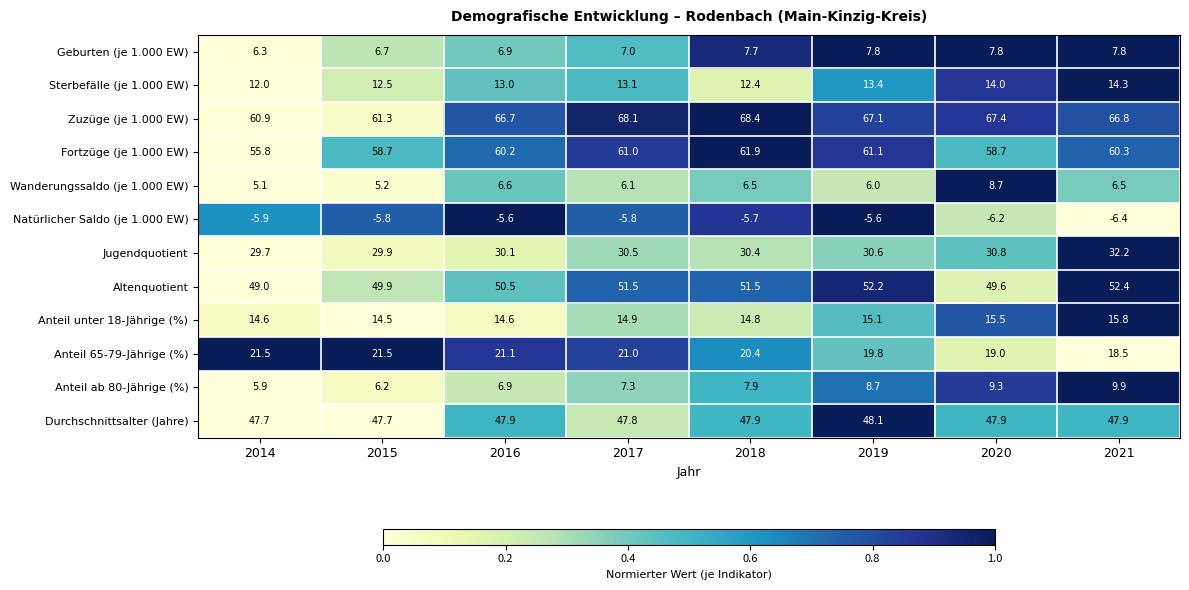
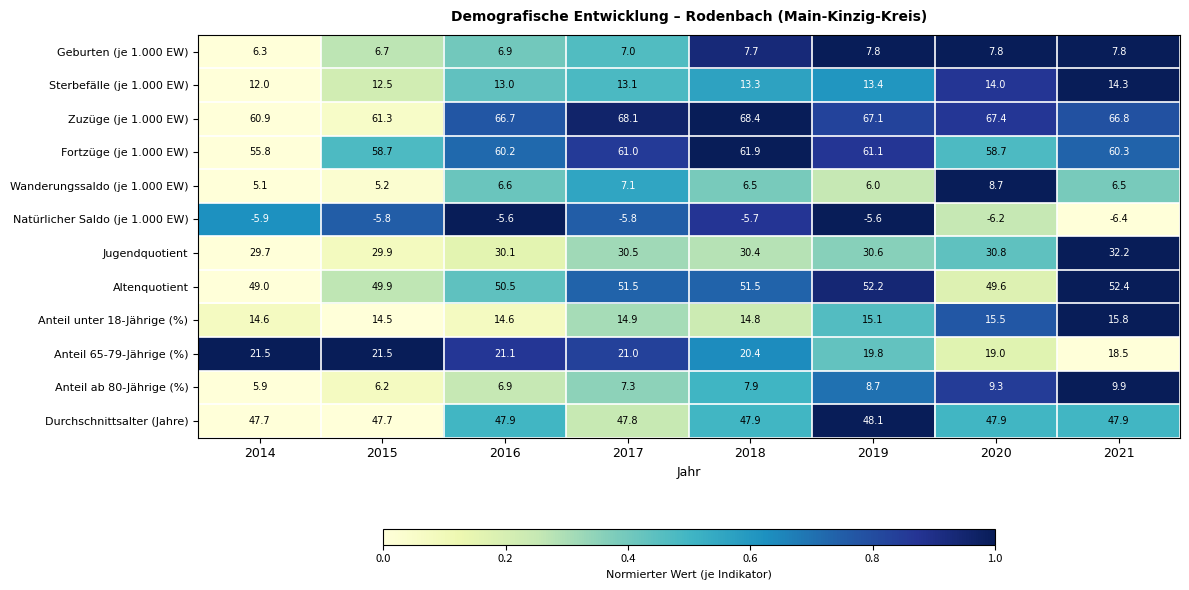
Sterbefälle (je 1.000 EW), 2018: 12.4 -> 13.3
Wanderungssaldo (je 1.000 EW), 2017: 6.1 -> 7.1
